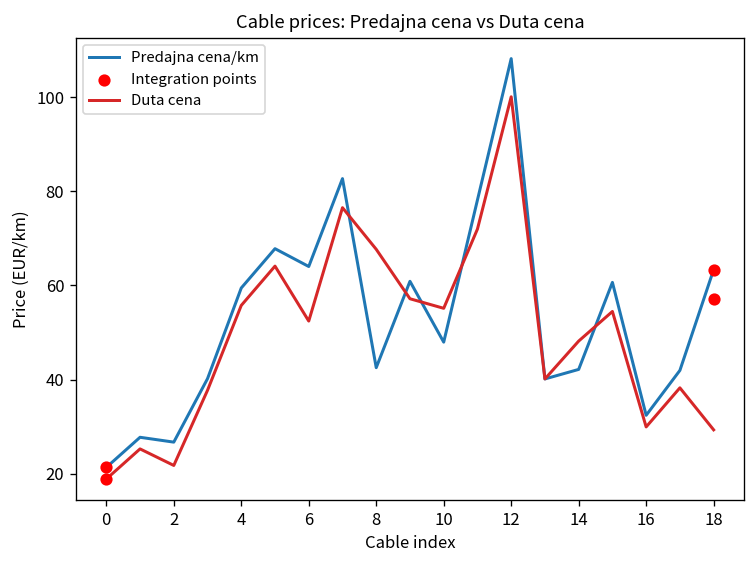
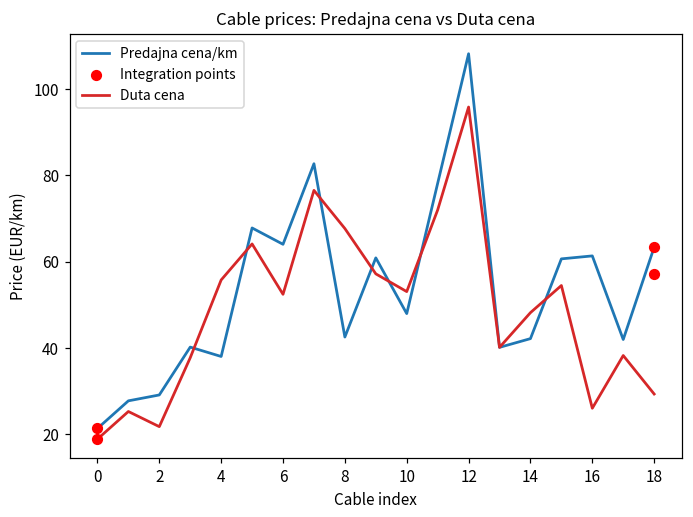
Predajna cena/km, 2: 27 -> 29
Predajna cena/km, 4: 59 -> 38
Duta cena, 10: 55 -> 53
Duta cena, 12: 100 -> 96
Predajna cena/km, 16: 32 -> 61
Duta cena, 16: 30 -> 26
